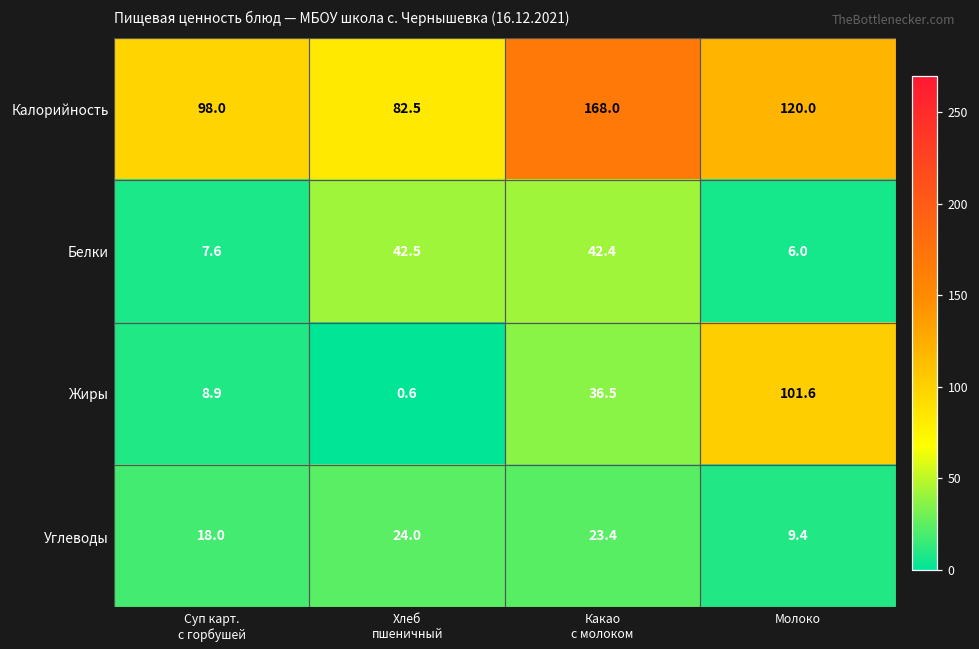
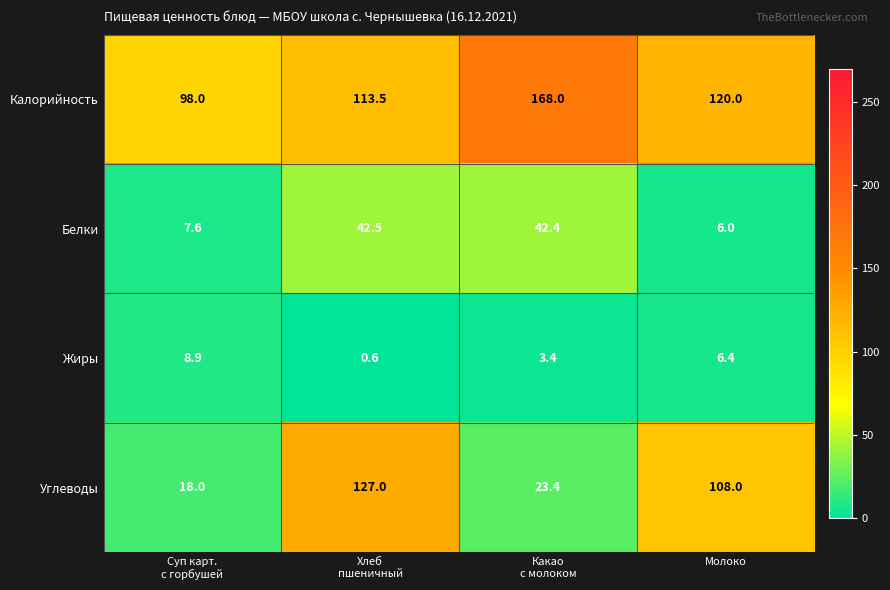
Калорийность, Хлеб пшеничный: 82.5 -> 113.5
Жиры, Какао с молоком: 36.5 -> 3.4
Жиры, Молоко: 101.6 -> 6.4
Углеводы, Хлеб пшеничный: 24.0 -> 127.0
Углеводы, Молоко: 9.4 -> 108.0
